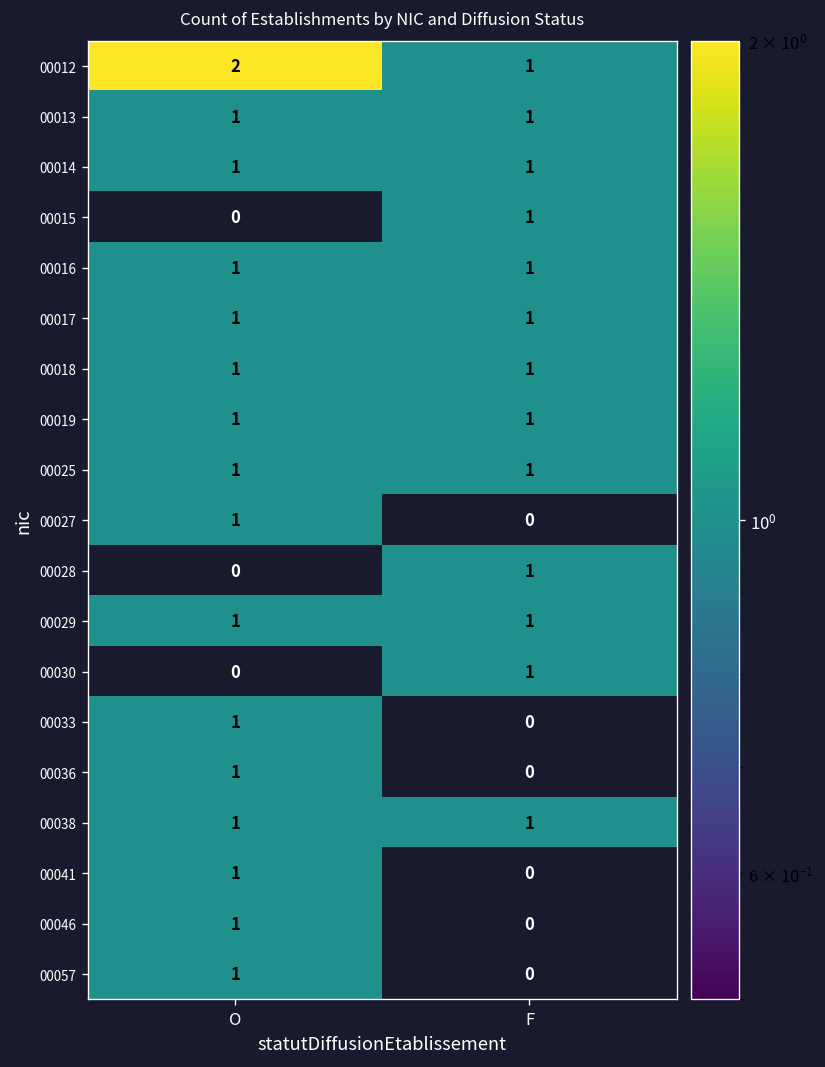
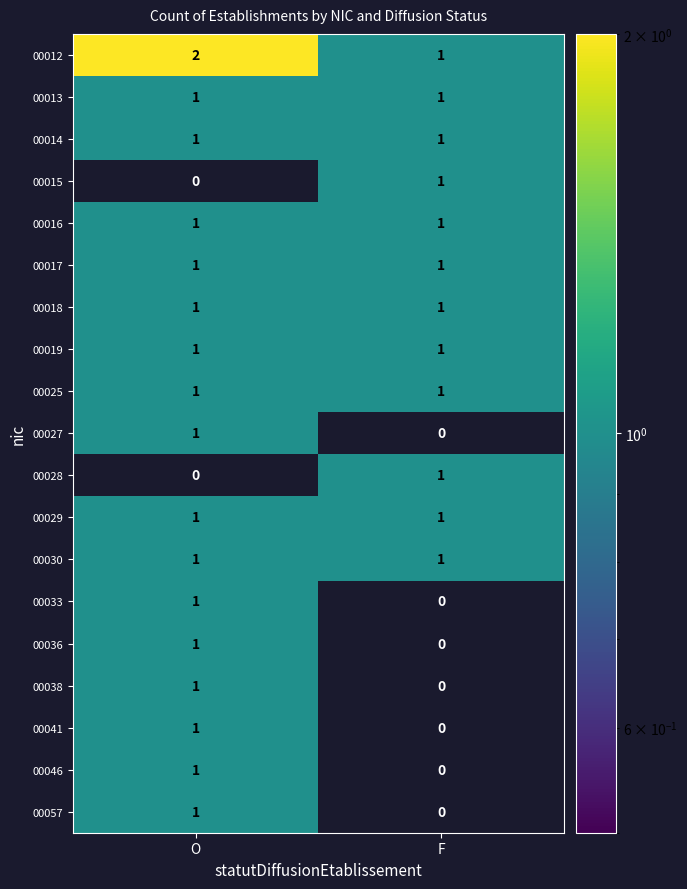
00030, O: 0 -> 1
00038, F: 1 -> 0
